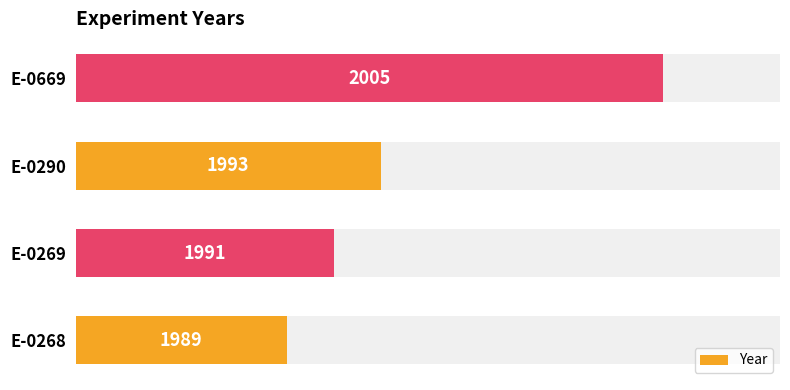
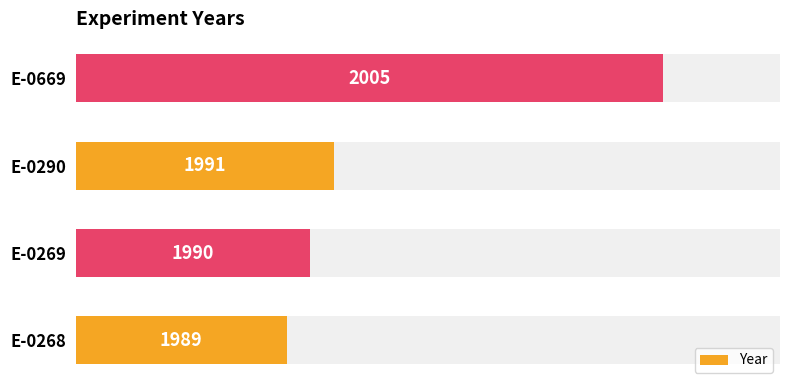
Year, E-0290: 1993 -> 1991
Year, E-0269: 1991 -> 1990
